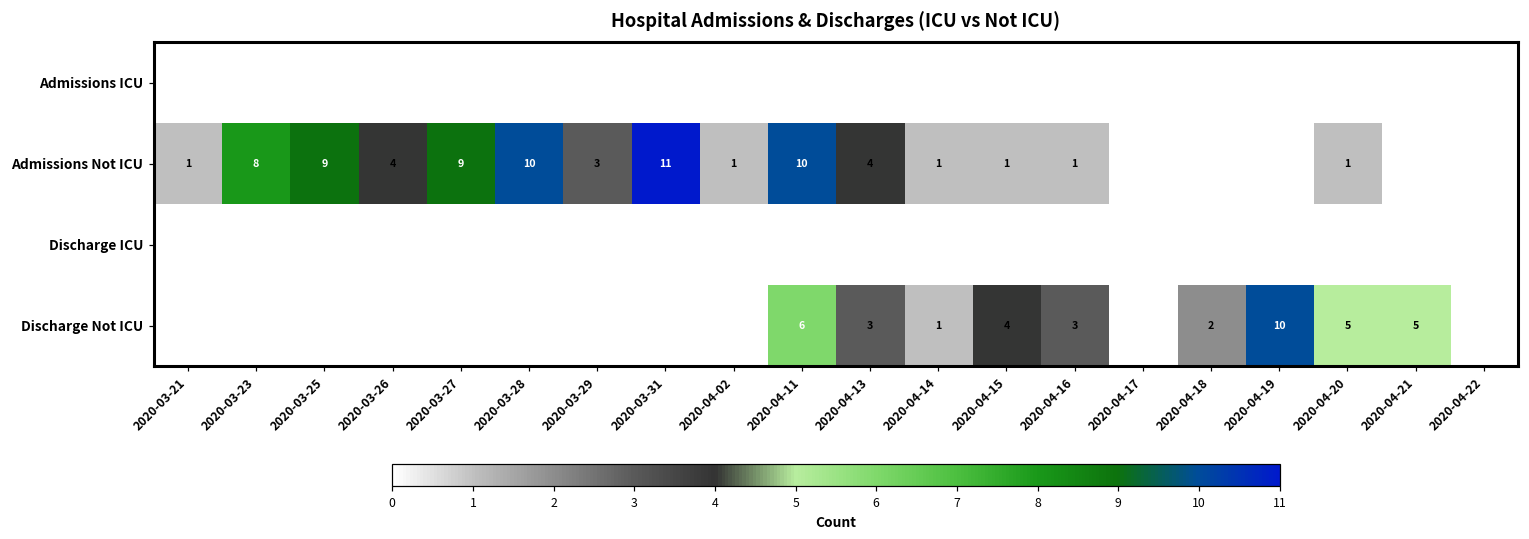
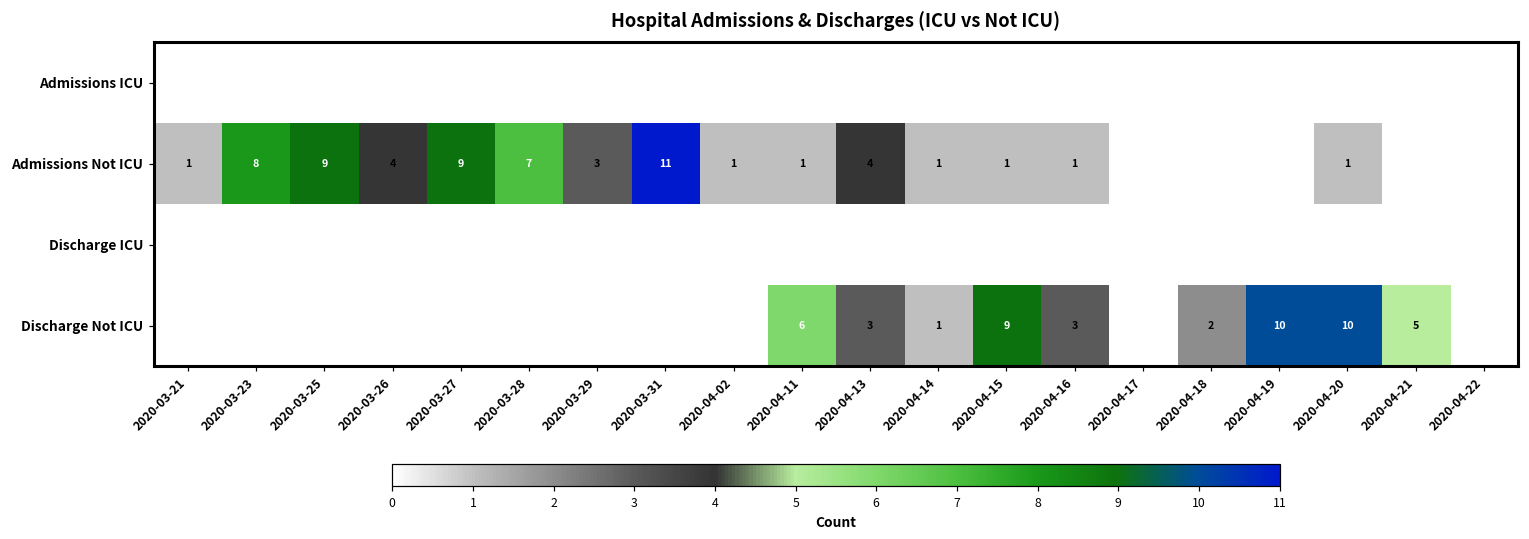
Admissions Not ICU, 2020-03-28: 10 -> 7
Admissions Not ICU, 2020-04-11: 10 -> 1
Discharge Not ICU, 2020-04-15: 4 -> 9
Discharge Not ICU, 2020-04-20: 5 -> 10
